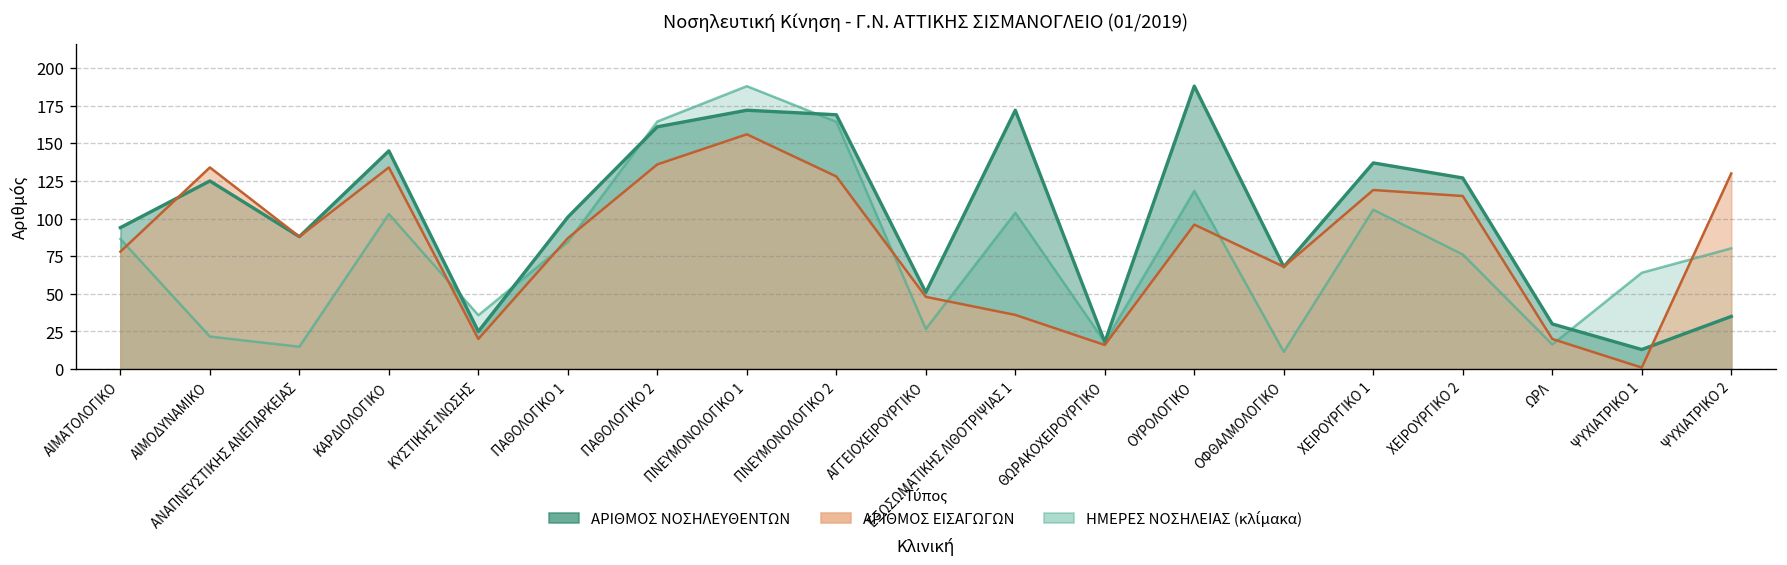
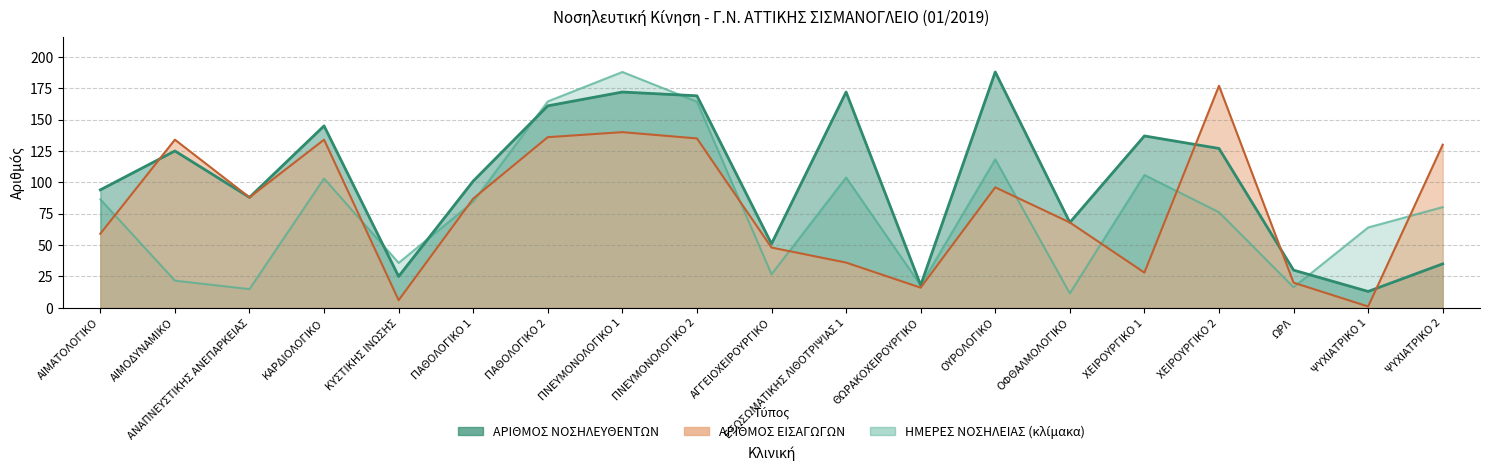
ΑΡΙΘΜΟΣ ΕΙΣΑΓΩΓΩΝ, ΑΙΜΑΤΟΛΟΓΙΚΟ: 78 -> 59
ΑΡΙΘΜΟΣ ΕΙΣΑΓΩΓΩΝ, ΚΥΣΤΙΚΗΣ ΙΝΩΣΗΣ: 20 -> 6
ΑΡΙΘΜΟΣ ΕΙΣΑΓΩΓΩΝ, ΠΝΕΥΜΟΝΟΛΟΓΙΚΟ 1: 156 -> 140
ΑΡΙΘΜΟΣ ΕΙΣΑΓΩΓΩΝ, ΠΝΕΥΜΟΝΟΛΟΓΙΚΟ 2: 128 -> 135
ΑΡΙΘΜΟΣ ΕΙΣΑΓΩΓΩΝ, ΧΕΙΡΟΥΡΓΙΚΟ 1: 119 -> 28
ΑΡΙΘΜΟΣ ΕΙΣΑΓΩΓΩΝ, ΧΕΙΡΟΥΡΓΙΚΟ 2: 115 -> 177
